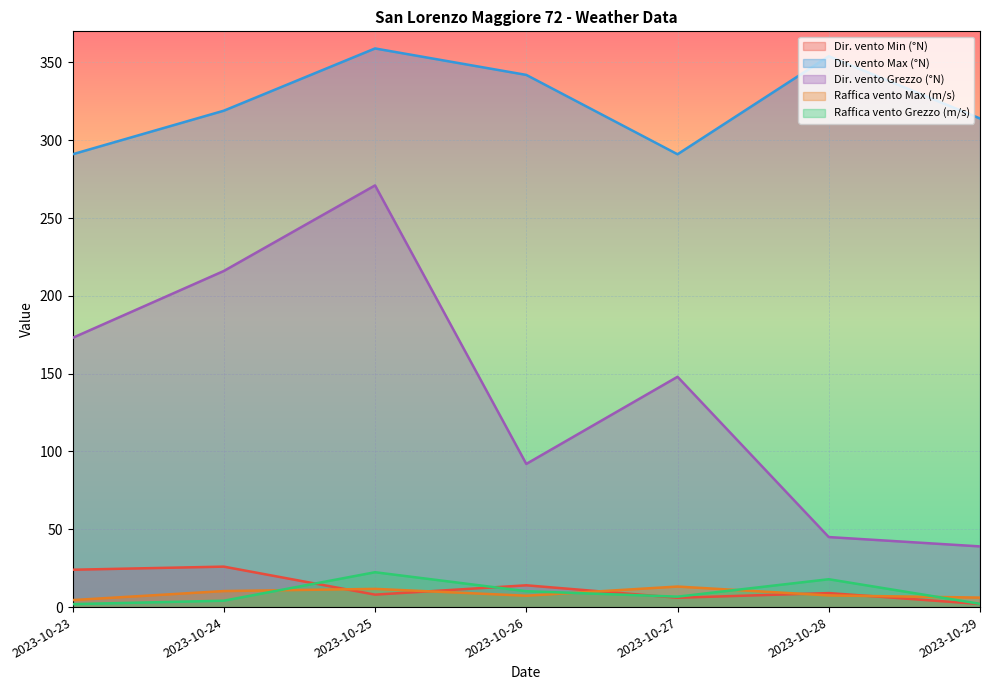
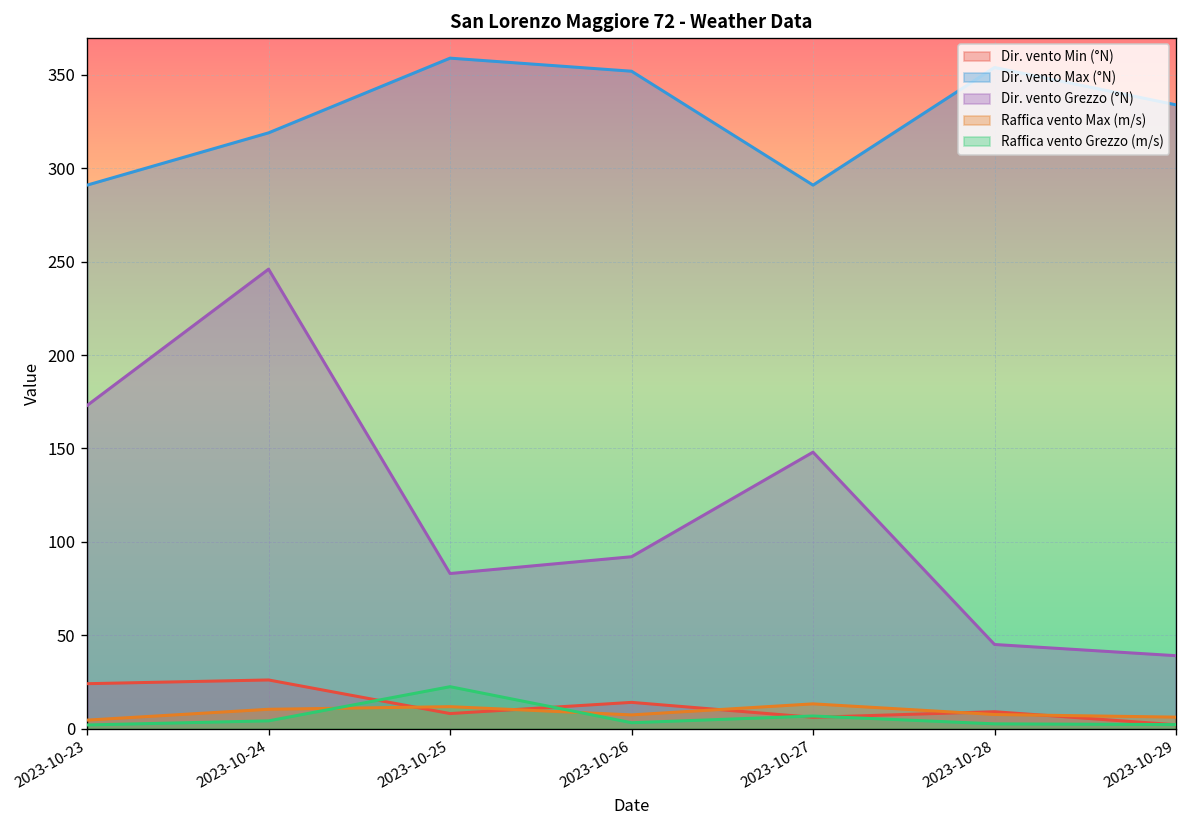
Dir. vento Grezzo (°N), 2023-10-24: 216 -> 246
Dir. vento Grezzo (°N), 2023-10-25: 271 -> 83
Dir. vento Max (°N), 2023-10-26: 342 -> 352
Raffica vento Grezzo (m/s), 2023-10-26: 10 -> 3
Raffica vento Grezzo (m/s), 2023-10-28: 18 -> 3
Dir. vento Max (°N), 2023-10-29: 314 -> 334
